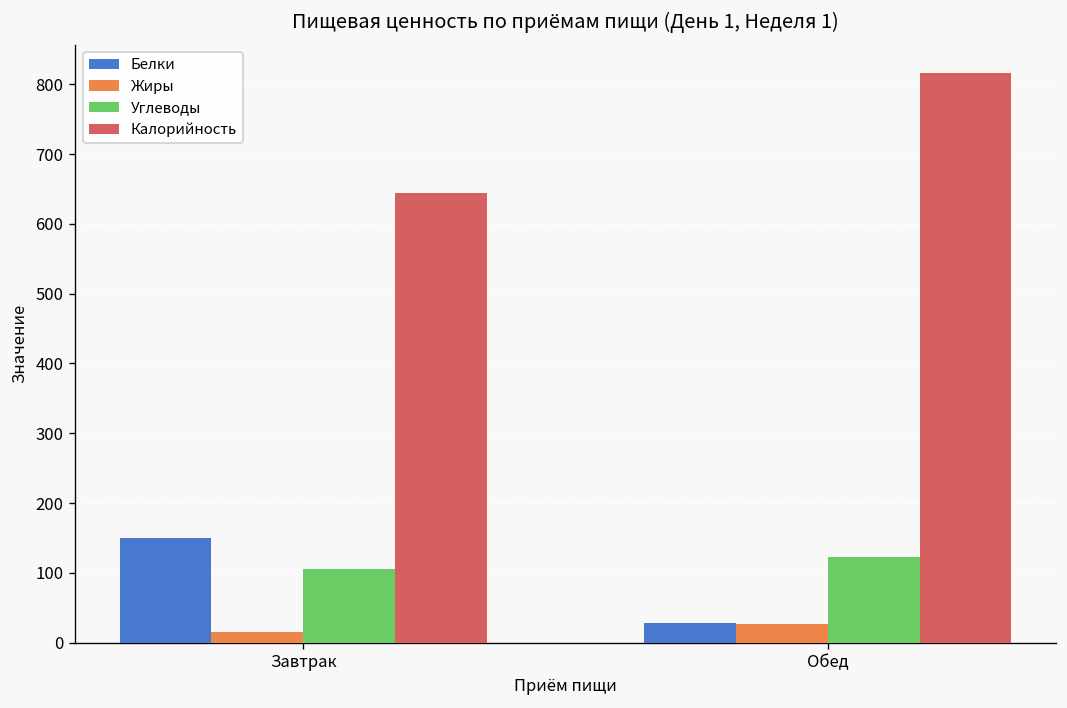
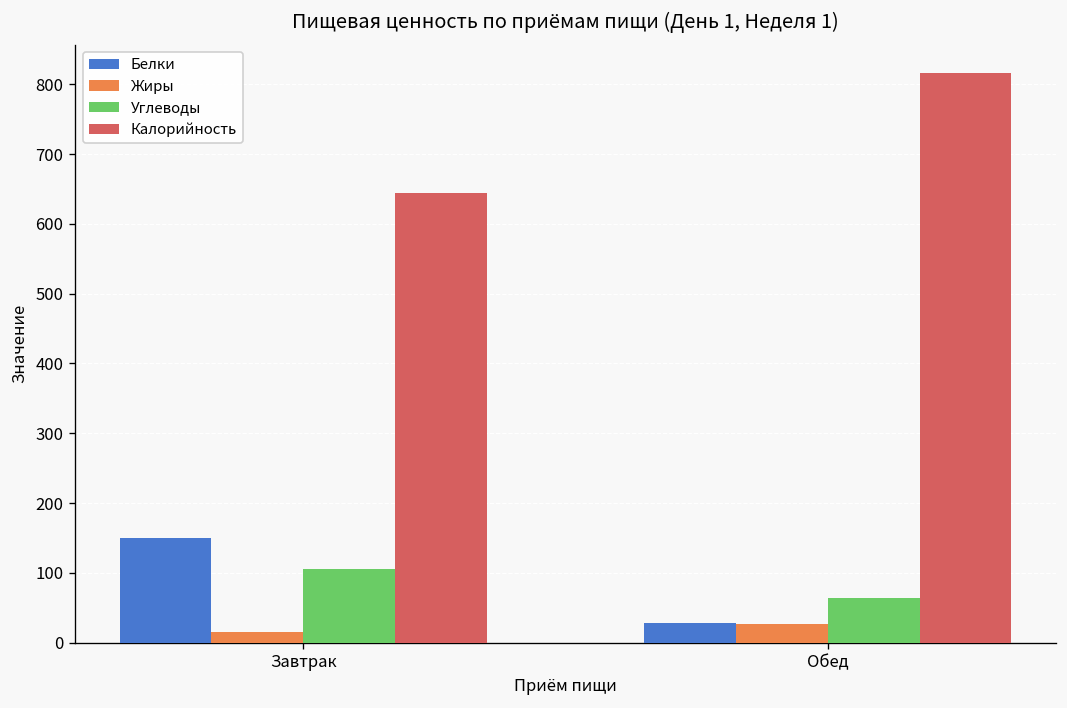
Углеводы, Обед: 120 -> 60
